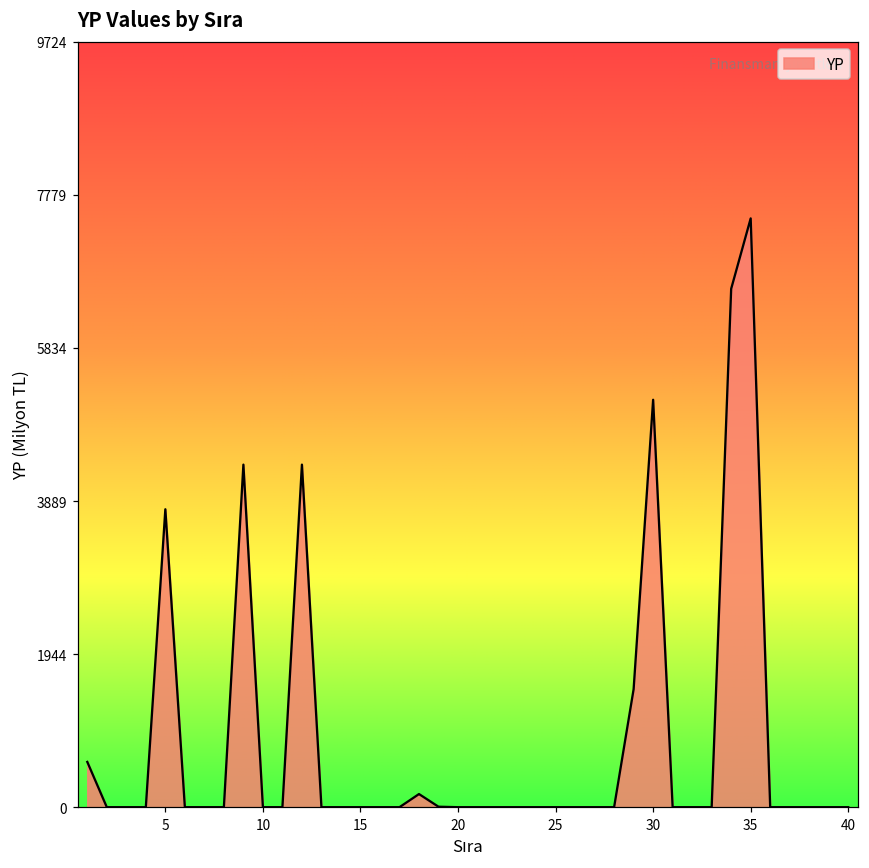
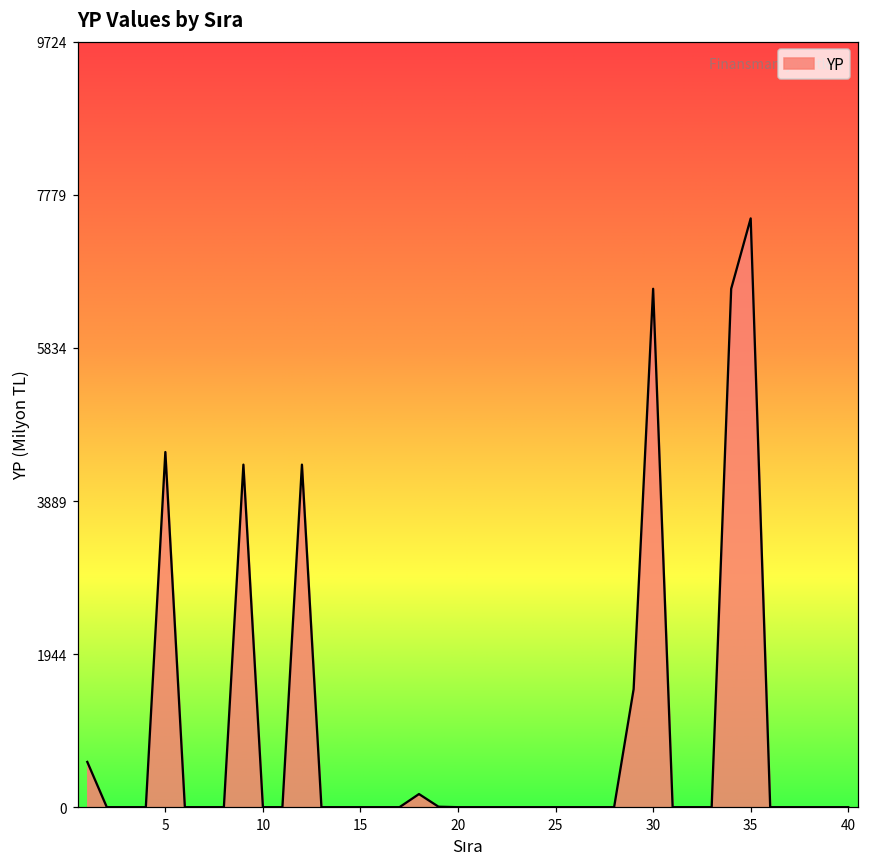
5: 3800 -> 4500
30: 5200 -> 6600
